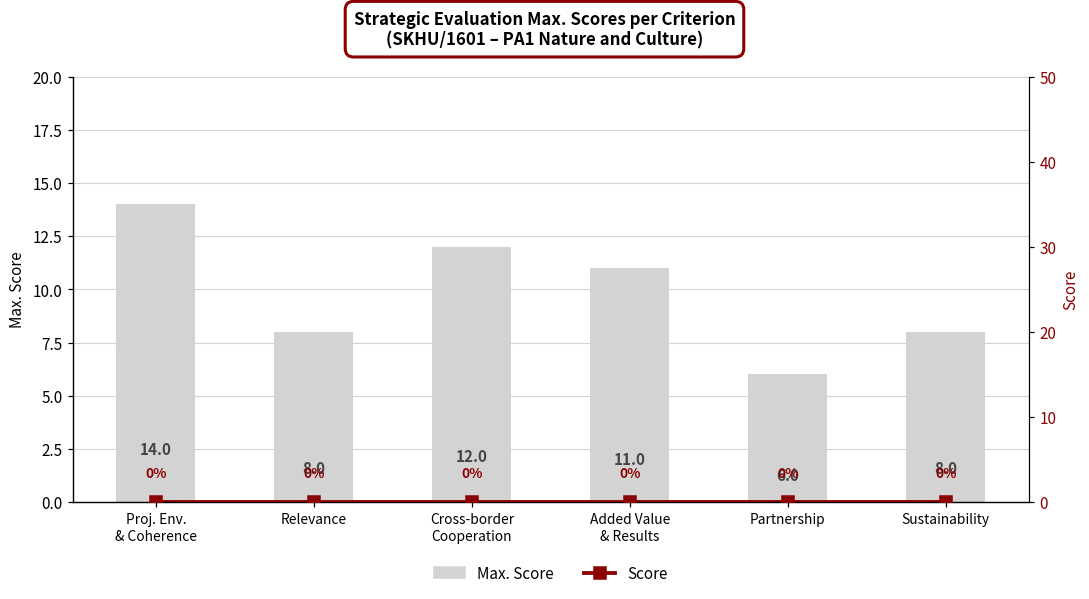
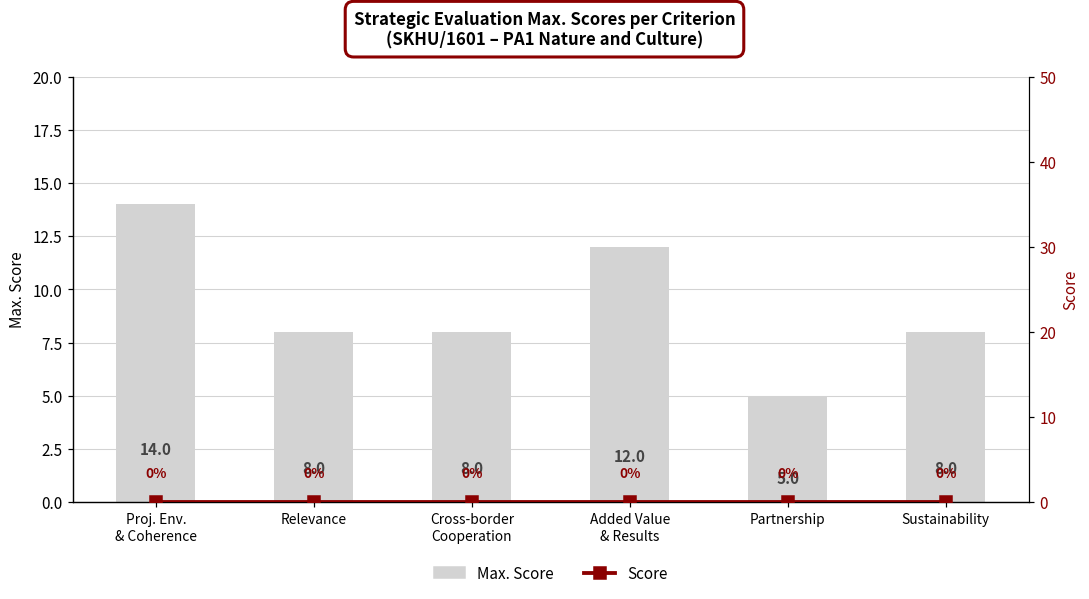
Max. Score, Cross-border Cooperation: 12.0 -> 8.0
Max. Score, Added Value & Results: 11.0 -> 12.0
Max. Score, Partnership: 6.0 -> 5.0
